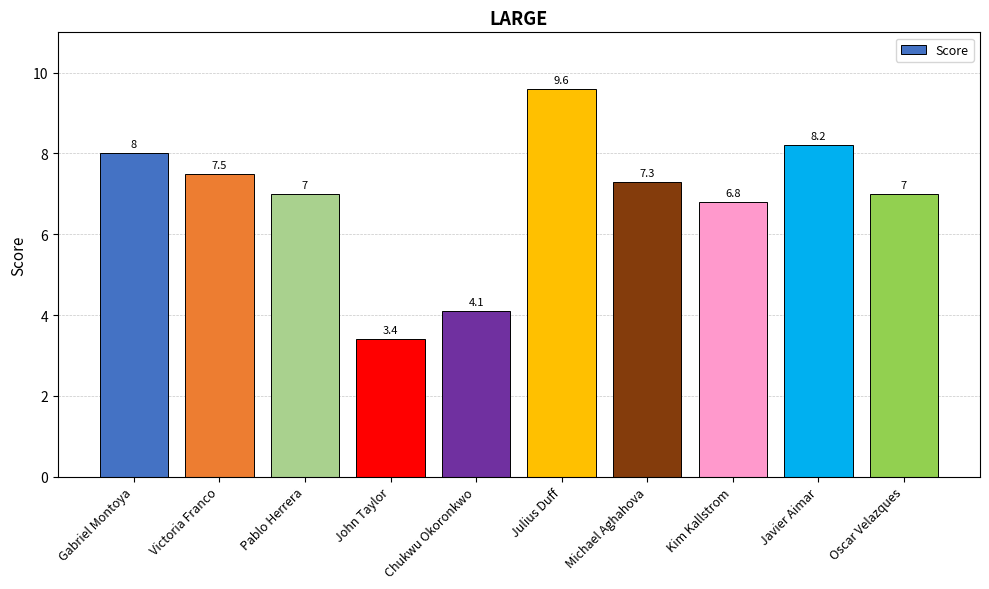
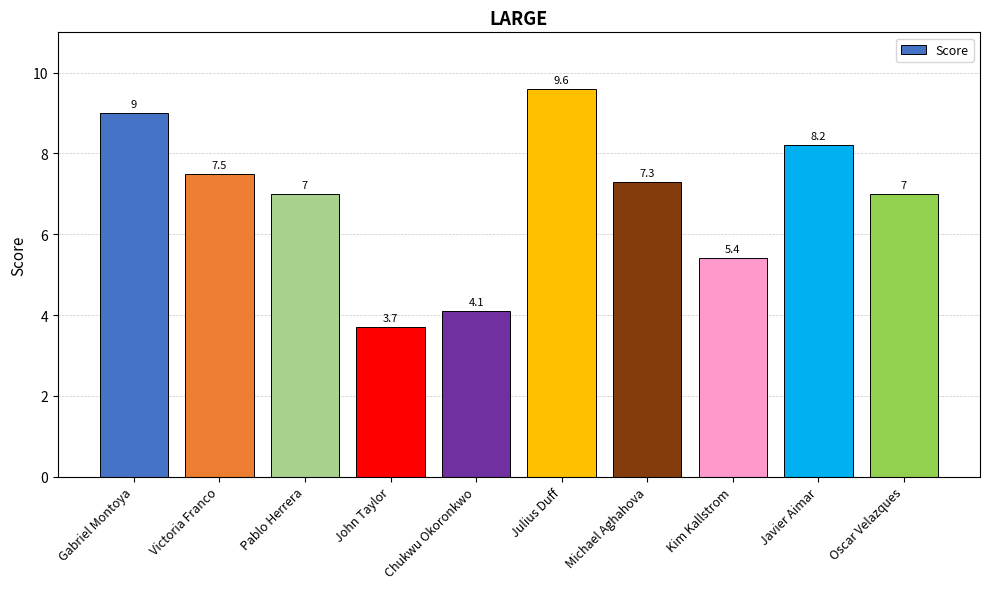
Gabriel Montoya: 8 -> 9
John Taylor: 3.4 -> 3.7
Kim Kallstrom: 6.8 -> 5.4
